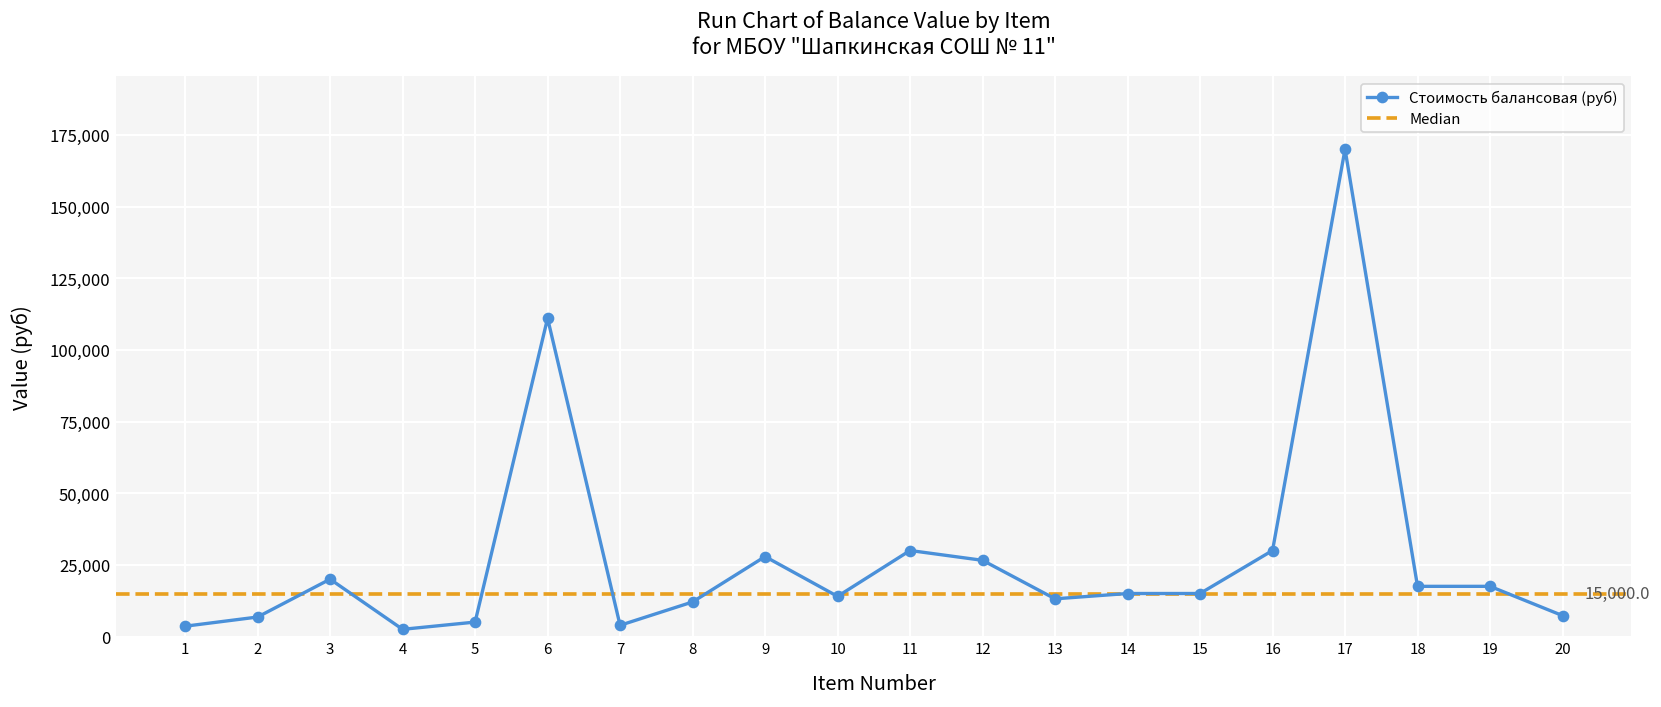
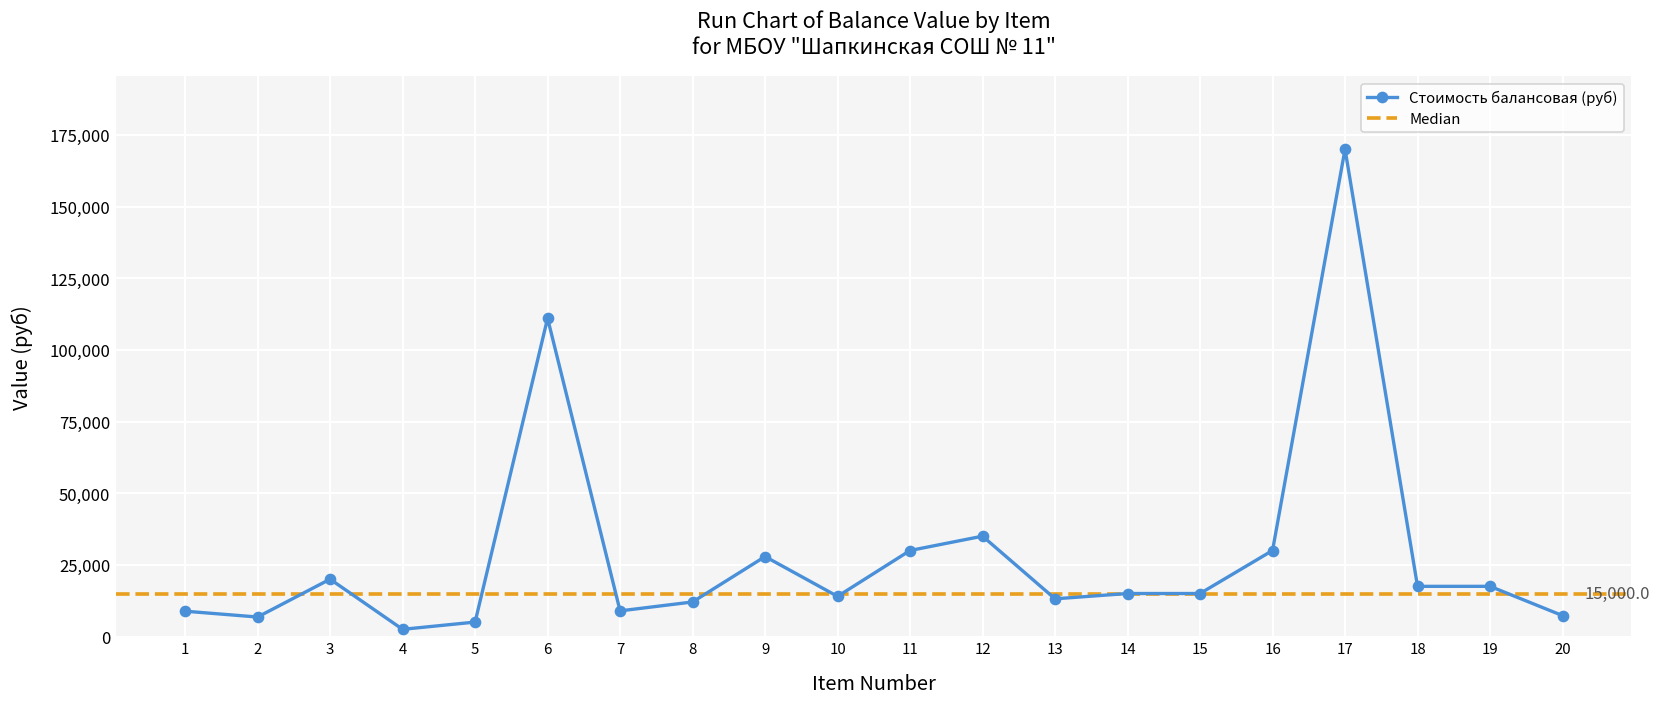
1: 4,000 -> 9,000
7: 4,000 -> 9,000
12: 27,000 -> 35,000
